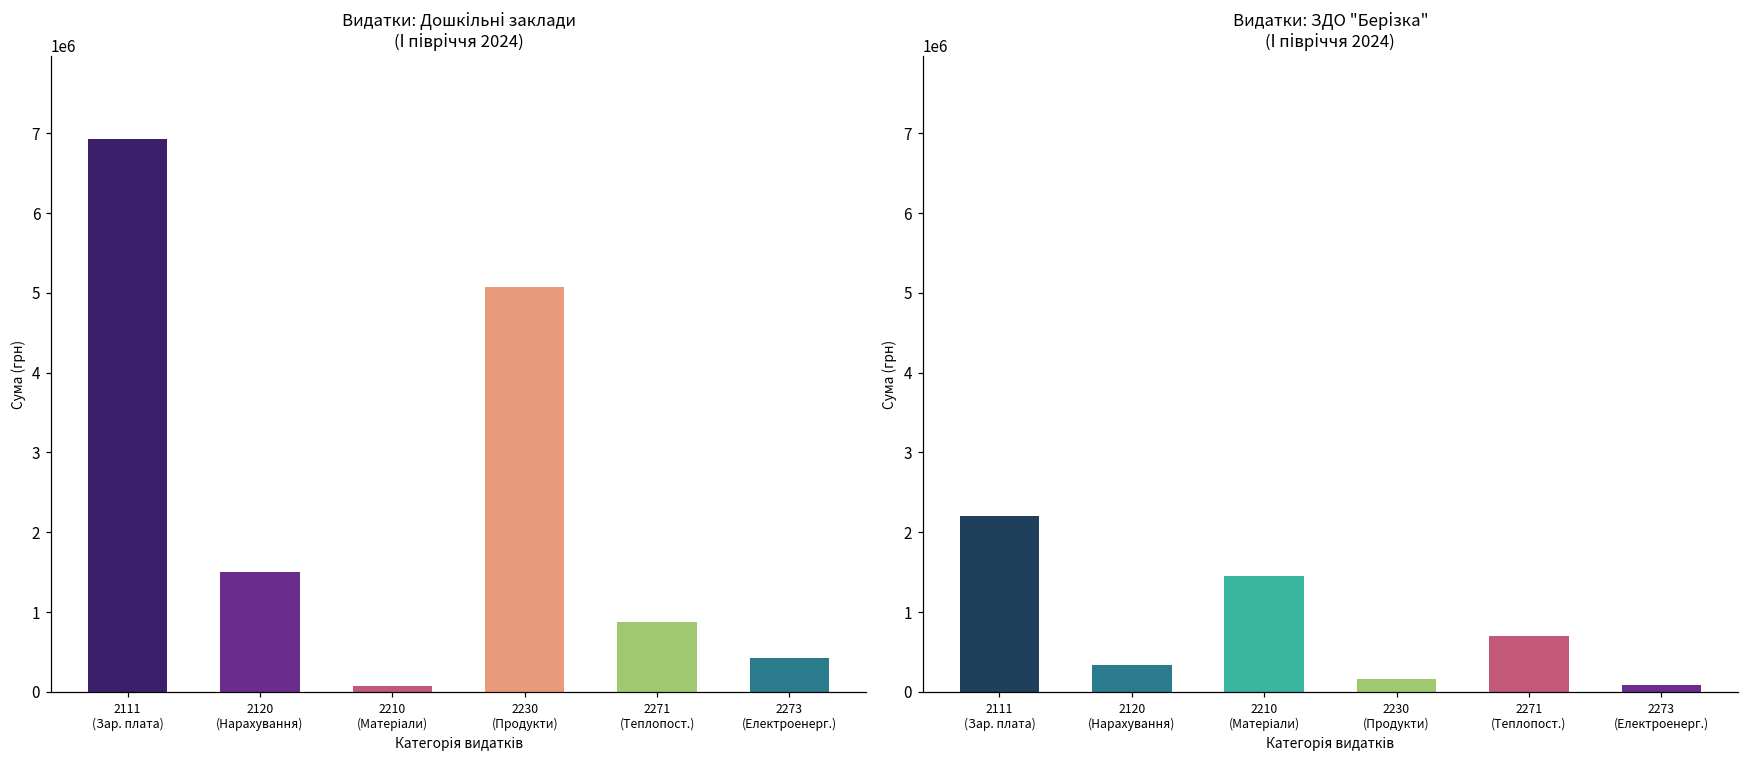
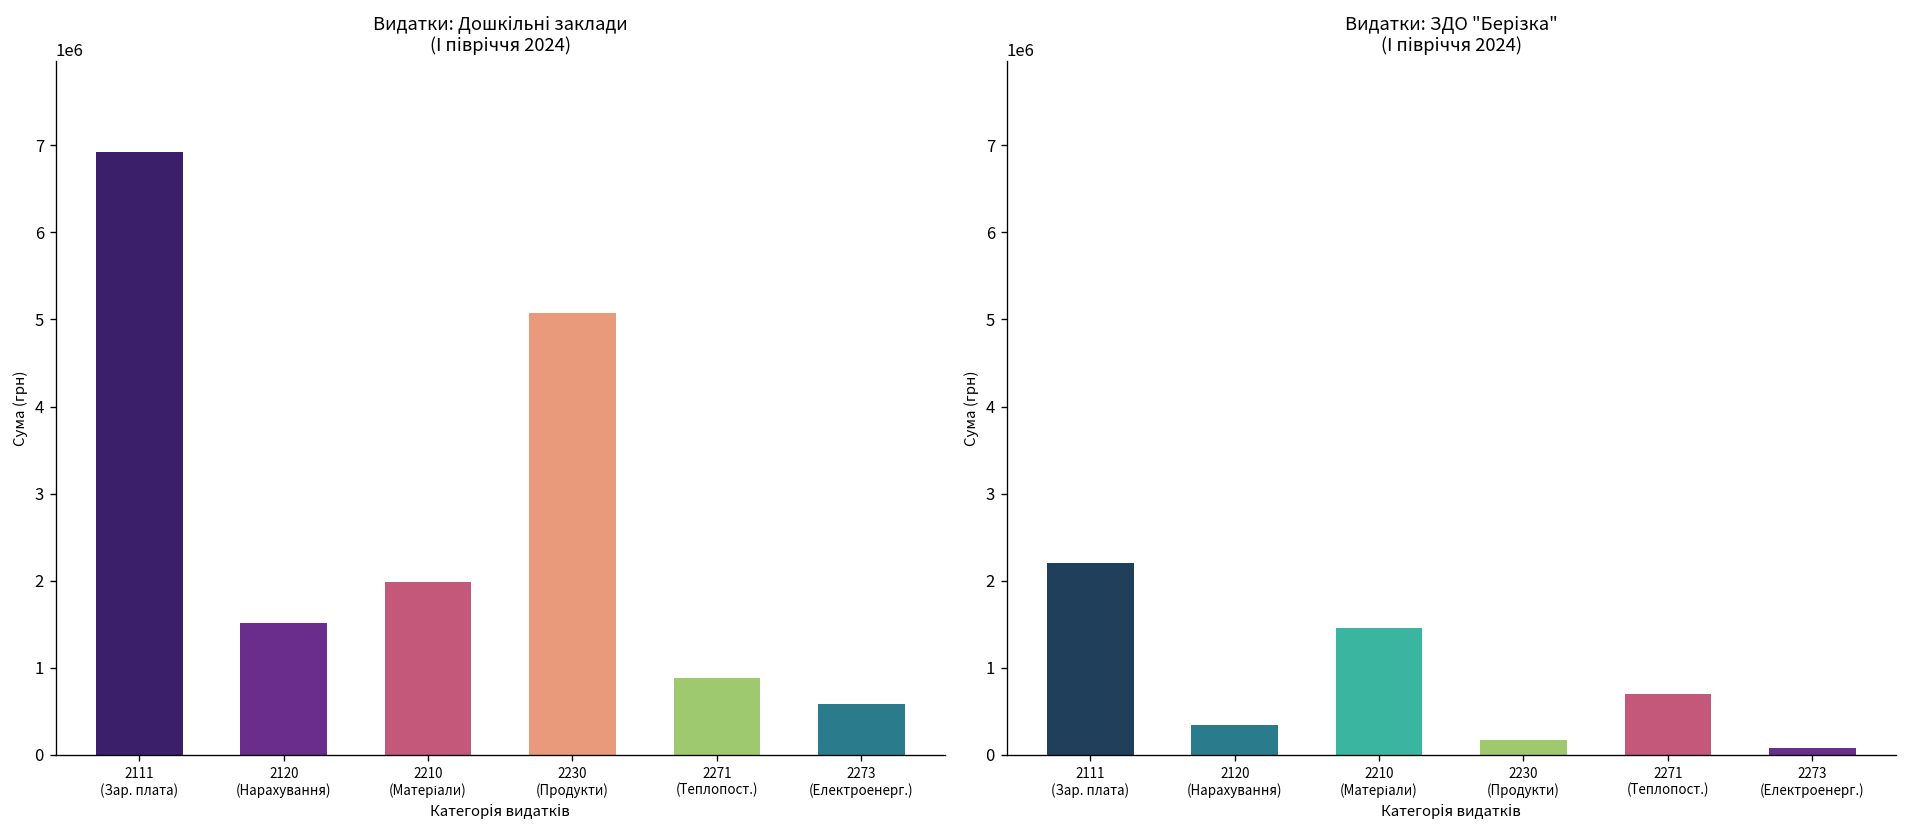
Видатки: Дошкільні заклади (І півріччя 2024), 2210 (Матеріали): 100000 -> 2000000
Видатки: Дошкільні заклади (І півріччя 2024), 2273 (Електроенерг.): 400000 -> 600000
